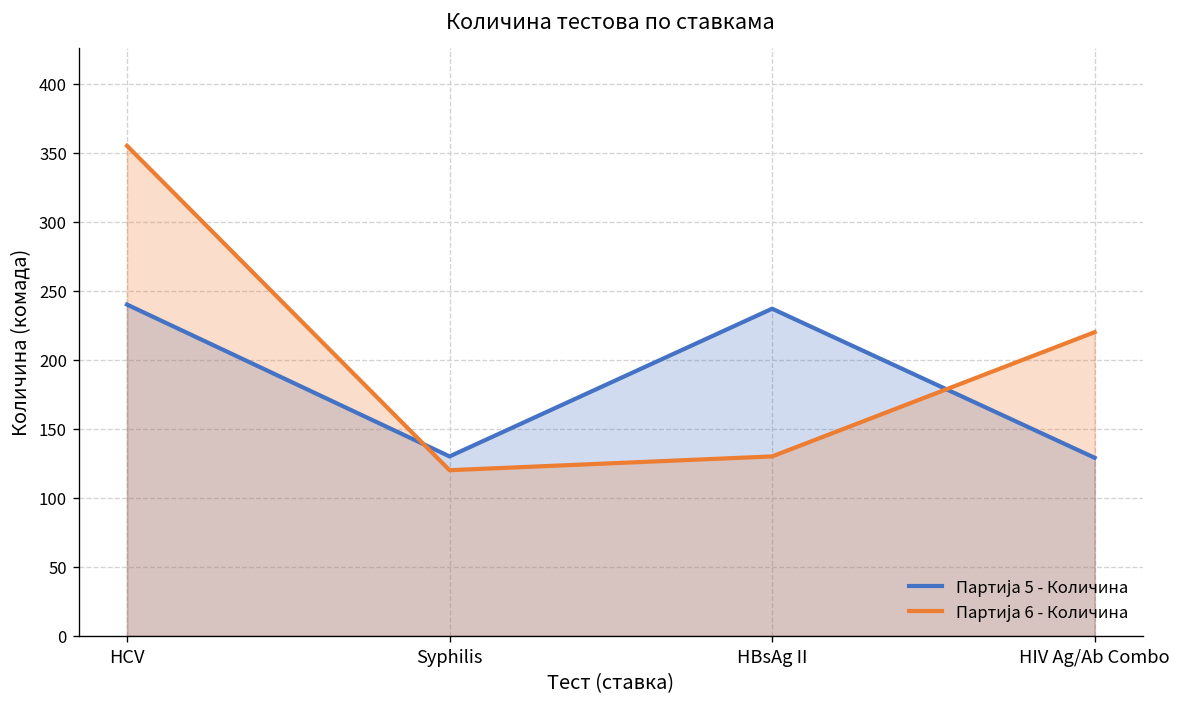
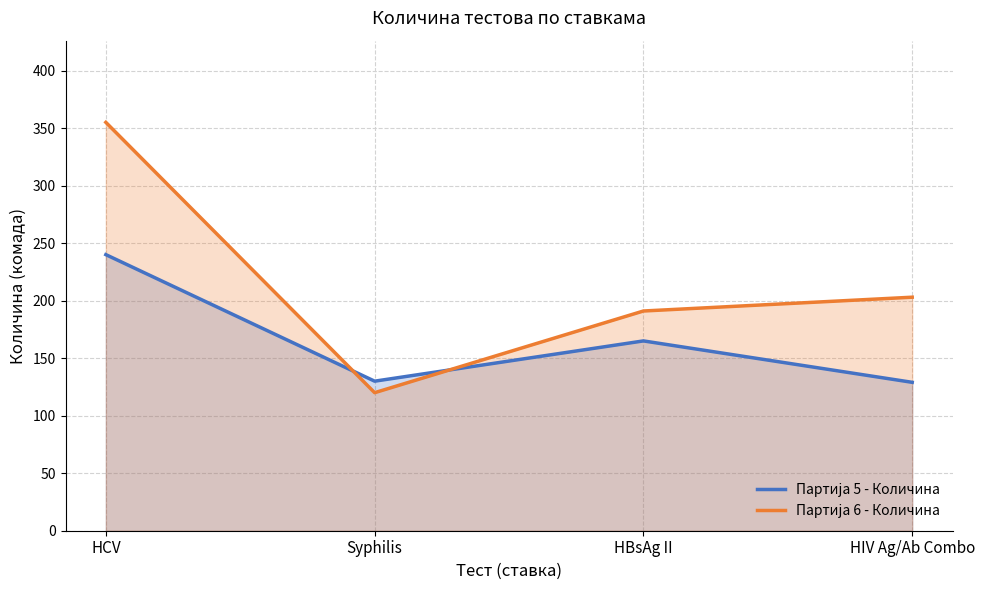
Партија 5 - Количина, HBsAg II: 237 -> 165
Партија 6 - Количина, HBsAg II: 130 -> 191
Партија 6 - Количина, HIV Ag/Ab Combo: 220 -> 203
